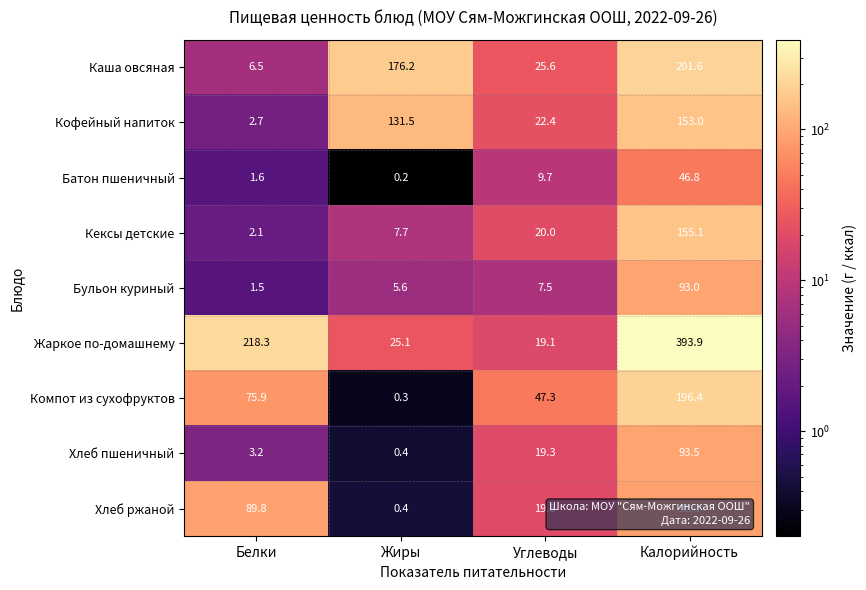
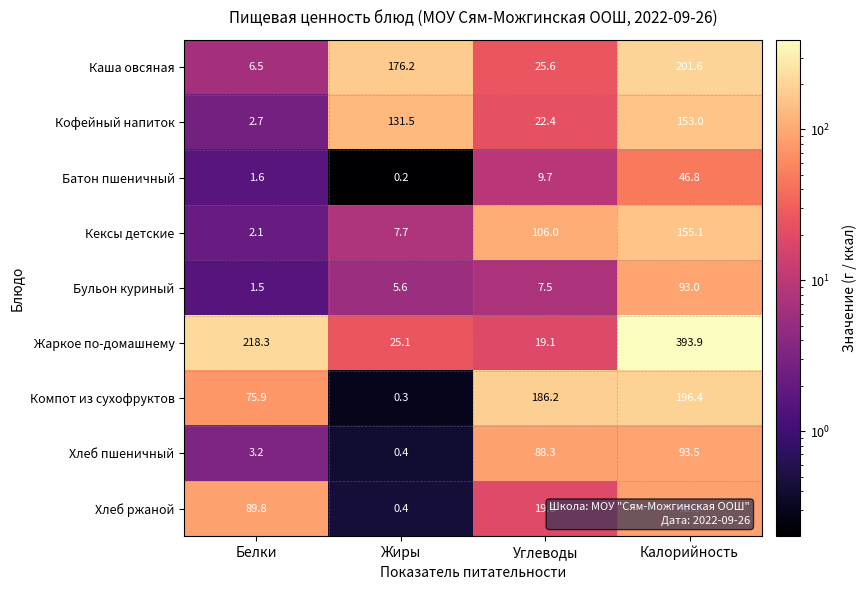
Кексы детские, Углеводы: 20.0 -> 106.0
Компот из сухофруктов, Углеводы: 47.3 -> 186.2
Хлеб пшеничный, Углеводы: 19.3 -> 88.3
